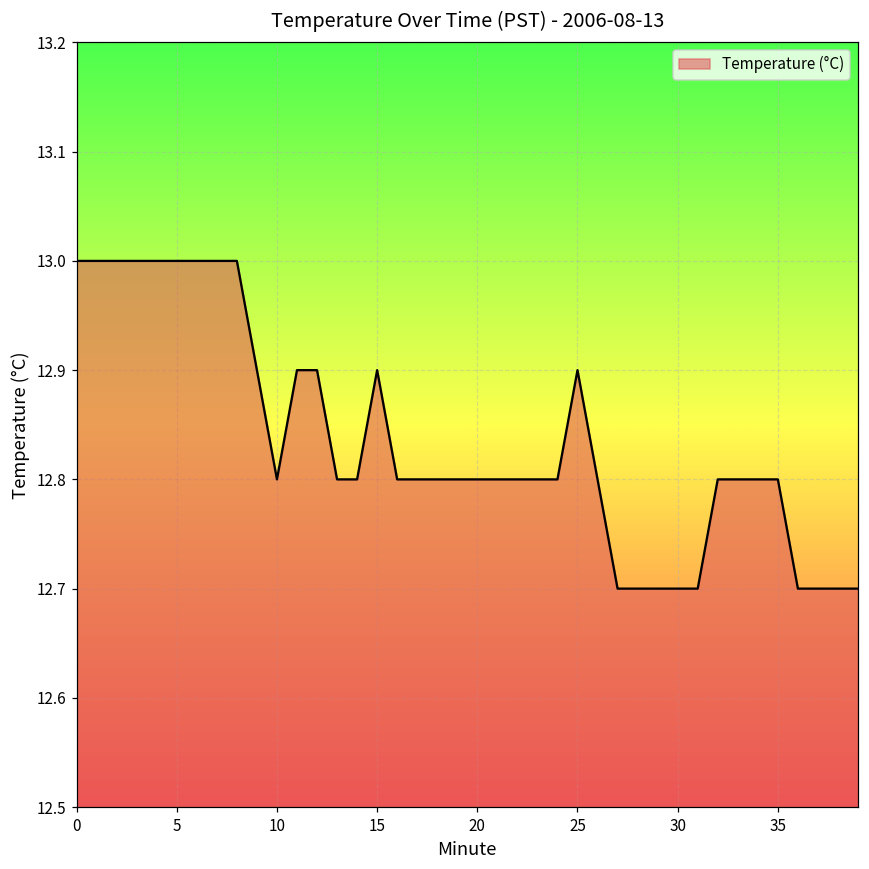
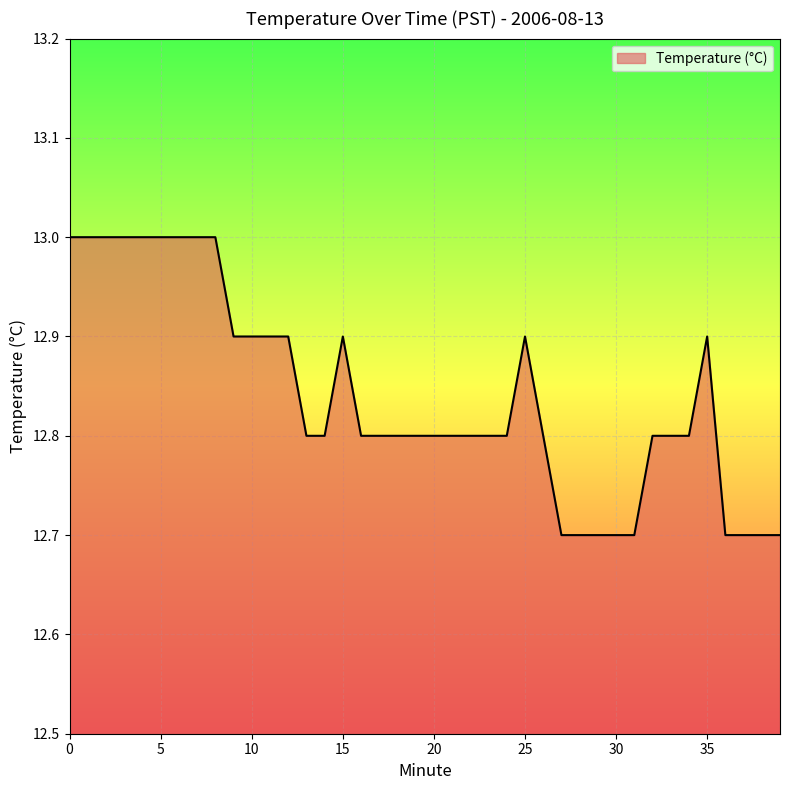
10: 12.8 -> 12.9
35: 12.8 -> 12.9
